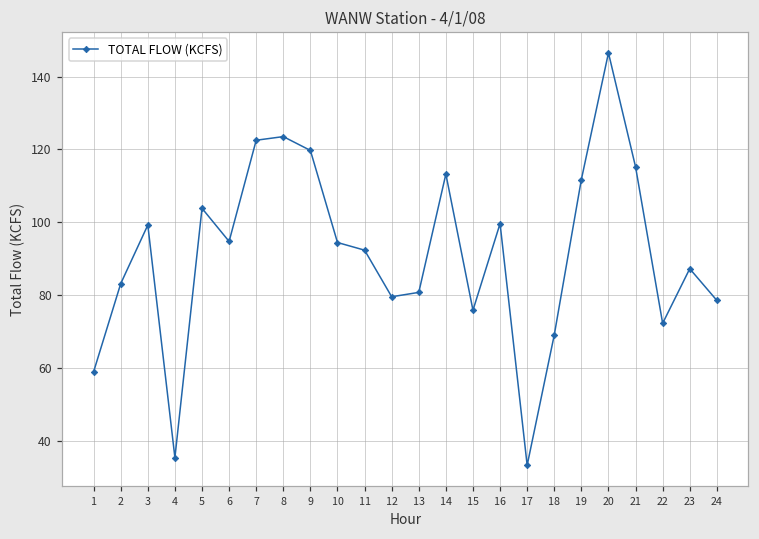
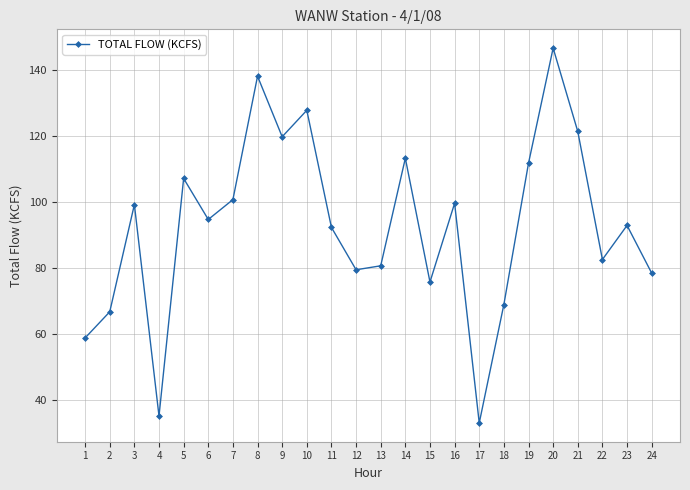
2: 83 -> 67
5: 104 -> 107
7: 123 -> 101
8: 124 -> 138
10: 94 -> 128
21: 115 -> 121
22: 72 -> 83
23: 87 -> 93
